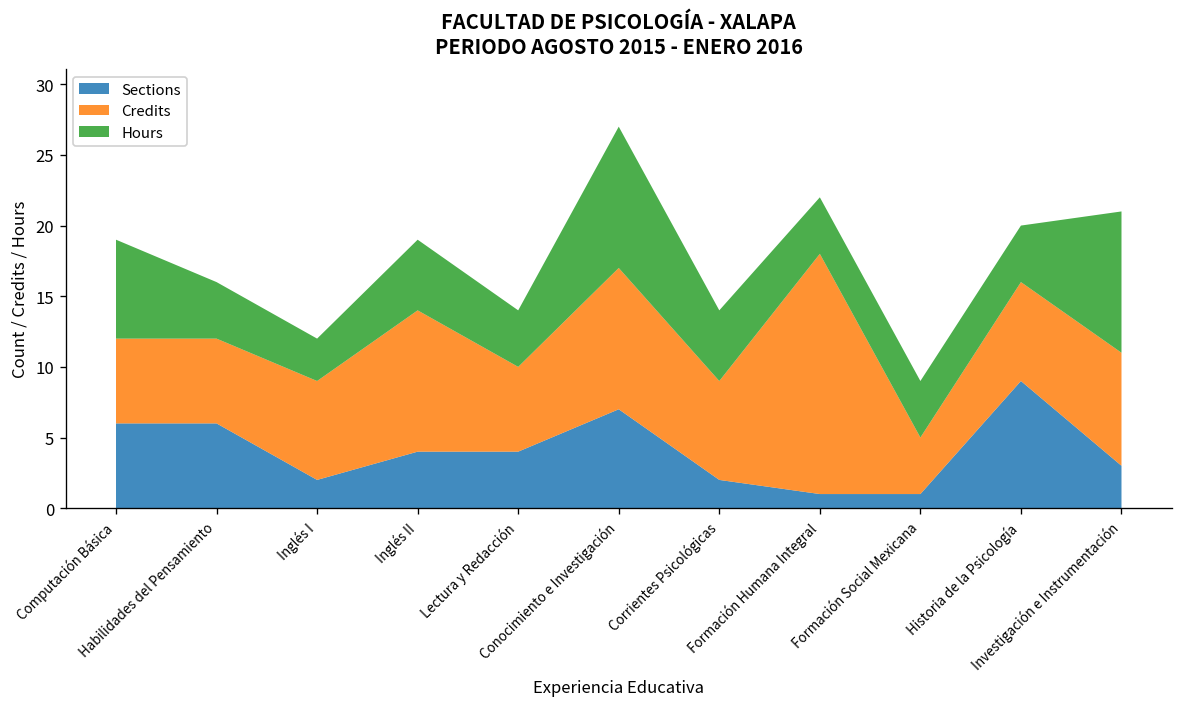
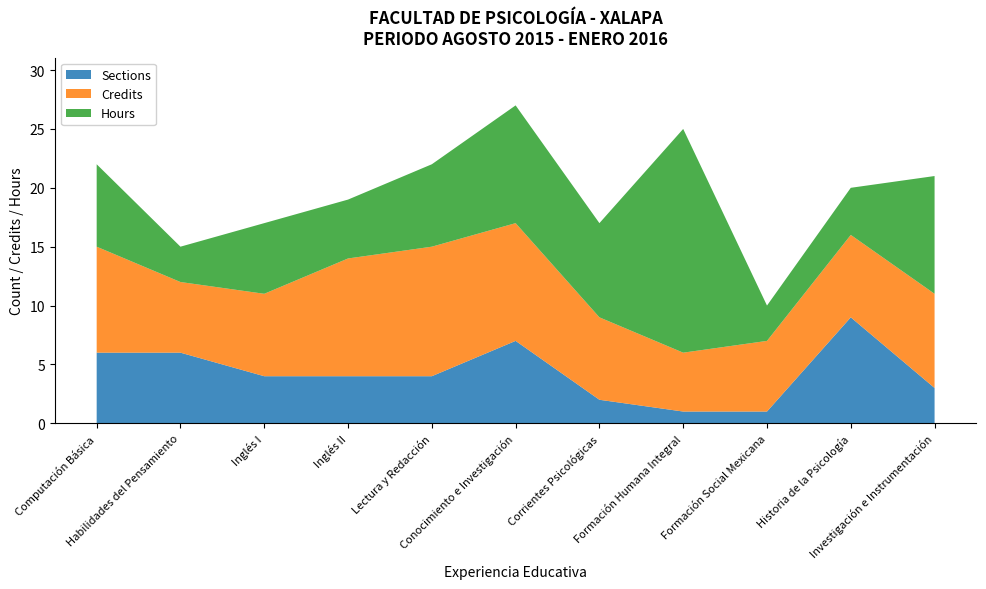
Credits, Computación Básica: 6 -> 9
Hours, Habilidades del Pensamiento: 4 -> 3
Sections, Inglés I: 2 -> 4
Hours, Inglés I: 3 -> 6
Credits, Lectura y Redacción: 6 -> 11
Hours, Lectura y Redacción: 4 -> 7
Hours, Corrientes Psicológicas: 5 -> 8
Credits, Formación Humana Integral: 17 -> 5
Hours, Formación Humana Integral: 4 -> 19
Credits, Formación Social Mexicana: 4 -> 6
Hours, Formación Social Mexicana: 4 -> 3
